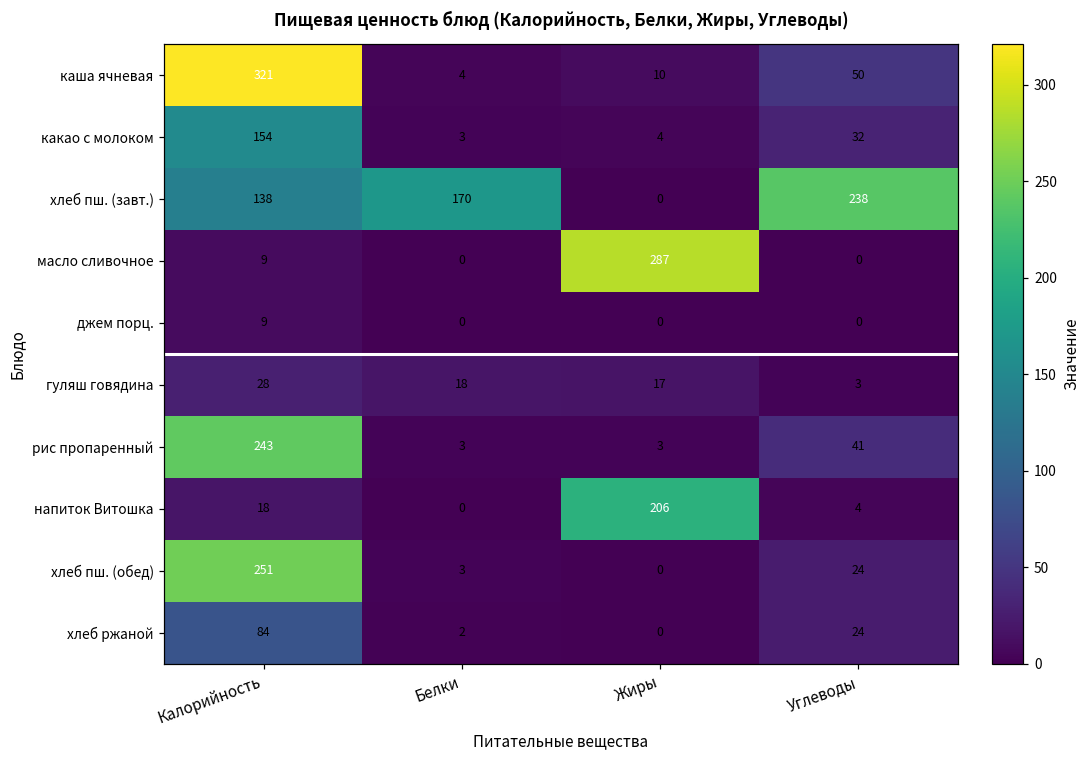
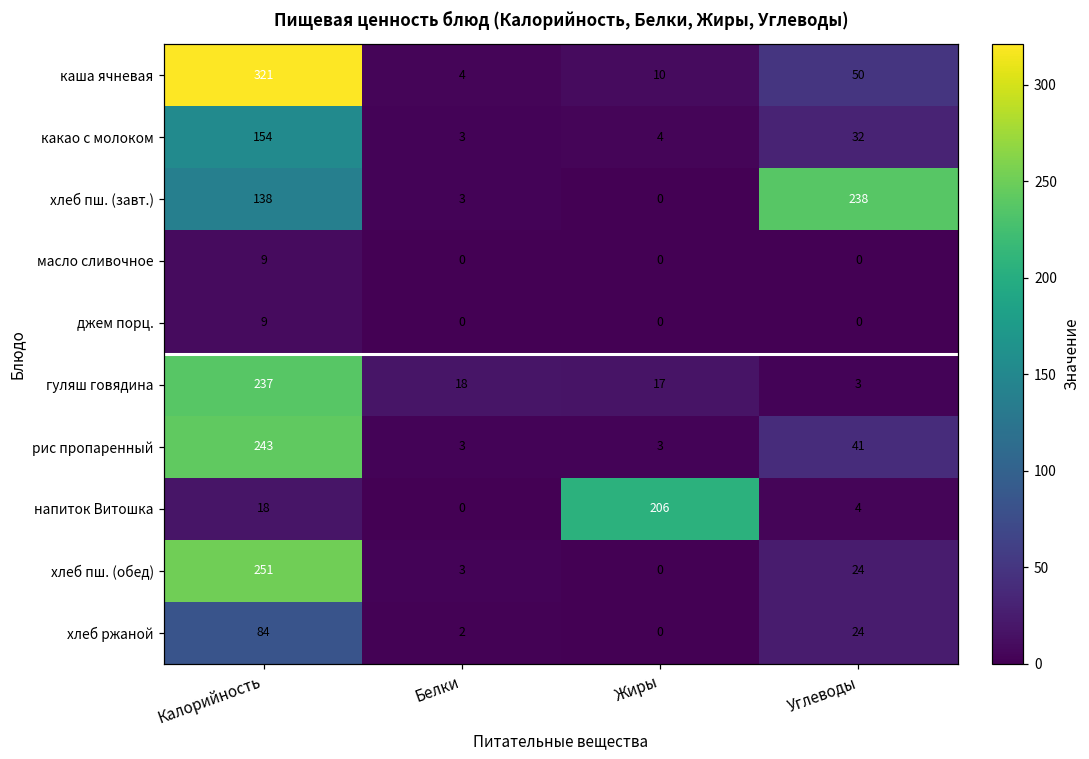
хлеб пш. (завт.), Белки: 170 -> 3
масло сливочное, Жиры: 287 -> 0
гуляш говядина, Калорийность: 28 -> 237
